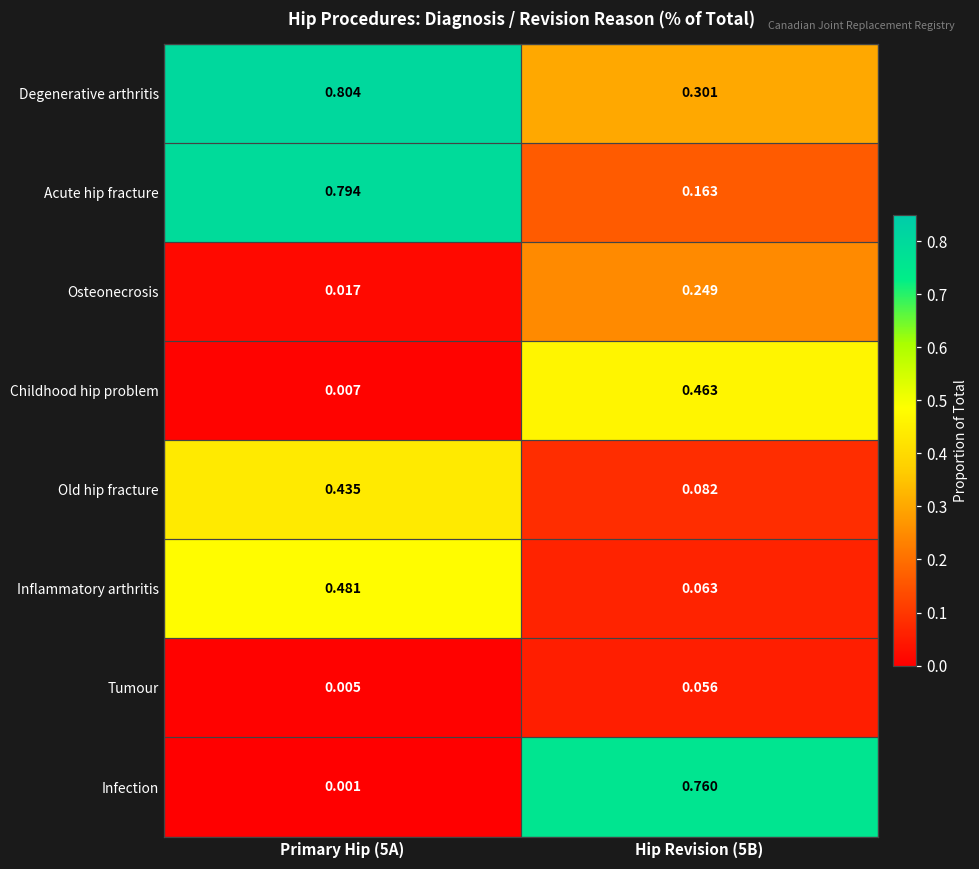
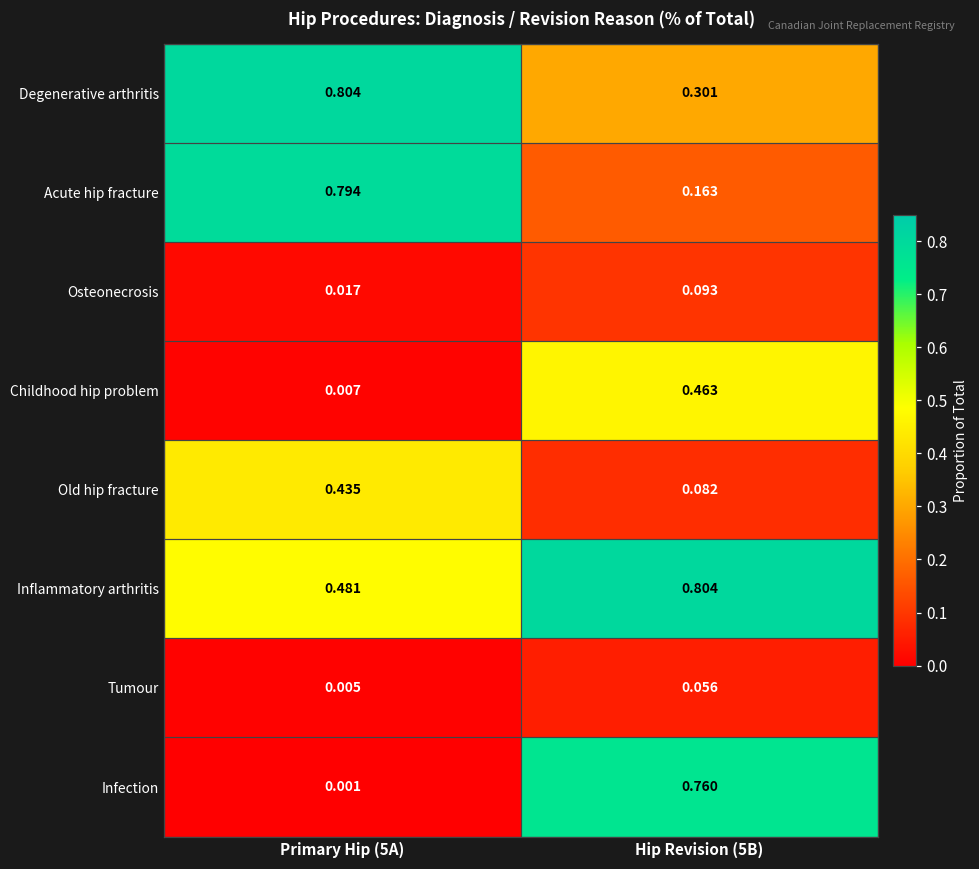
Osteonecrosis, Hip Revision (5B): 0.249 -> 0.093
Inflammatory arthritis, Hip Revision (5B): 0.063 -> 0.804
